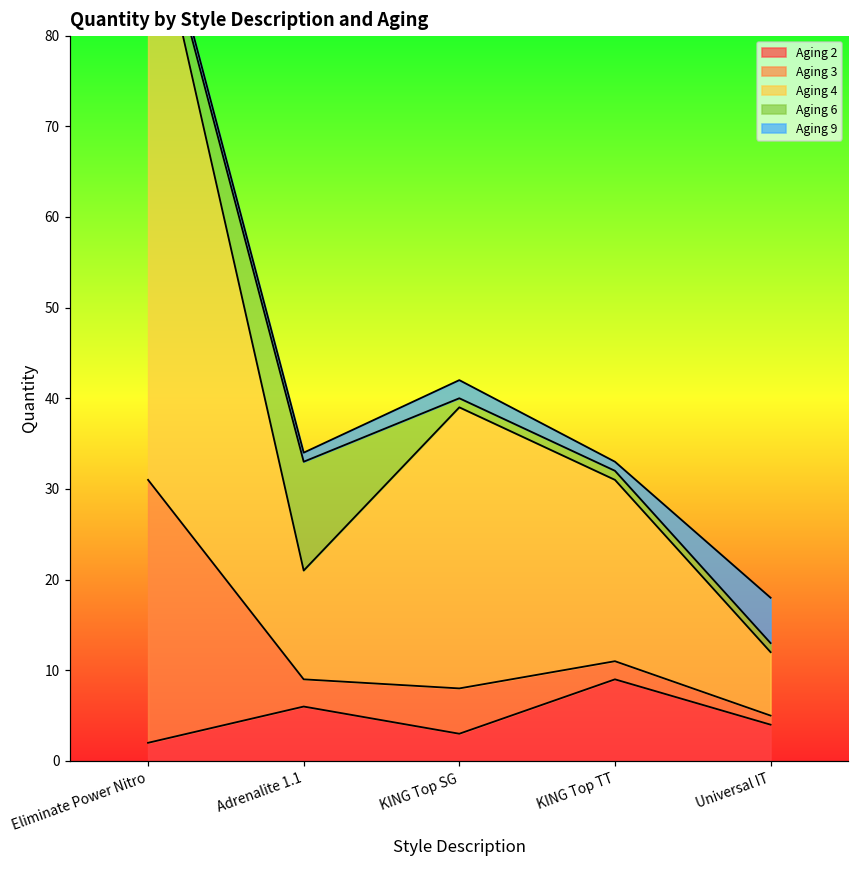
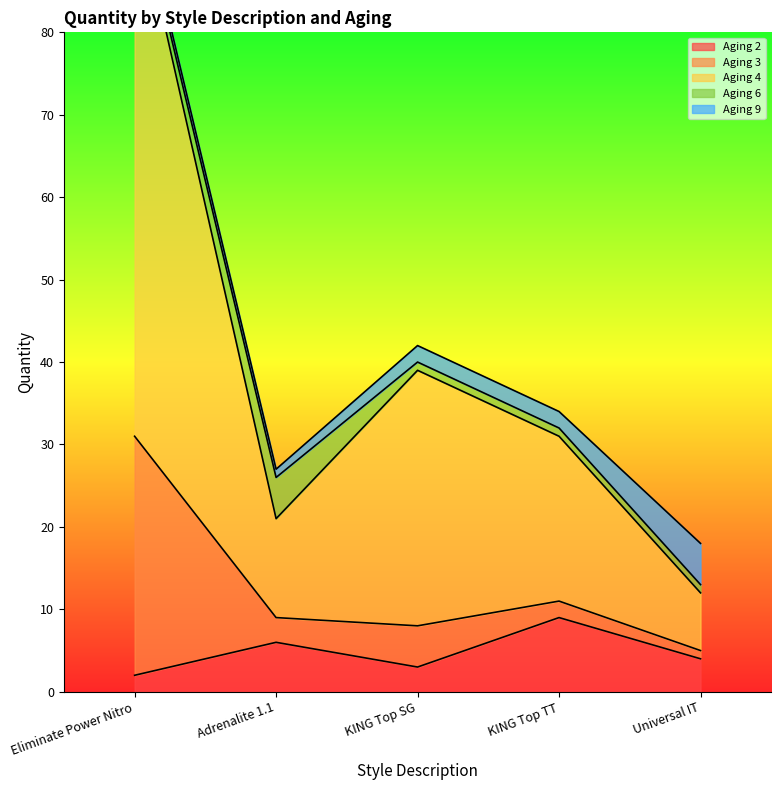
Aging 6, Adrenalite 1.1: 12 -> 5
Aging 9, KING Top TT: 1 -> 2
